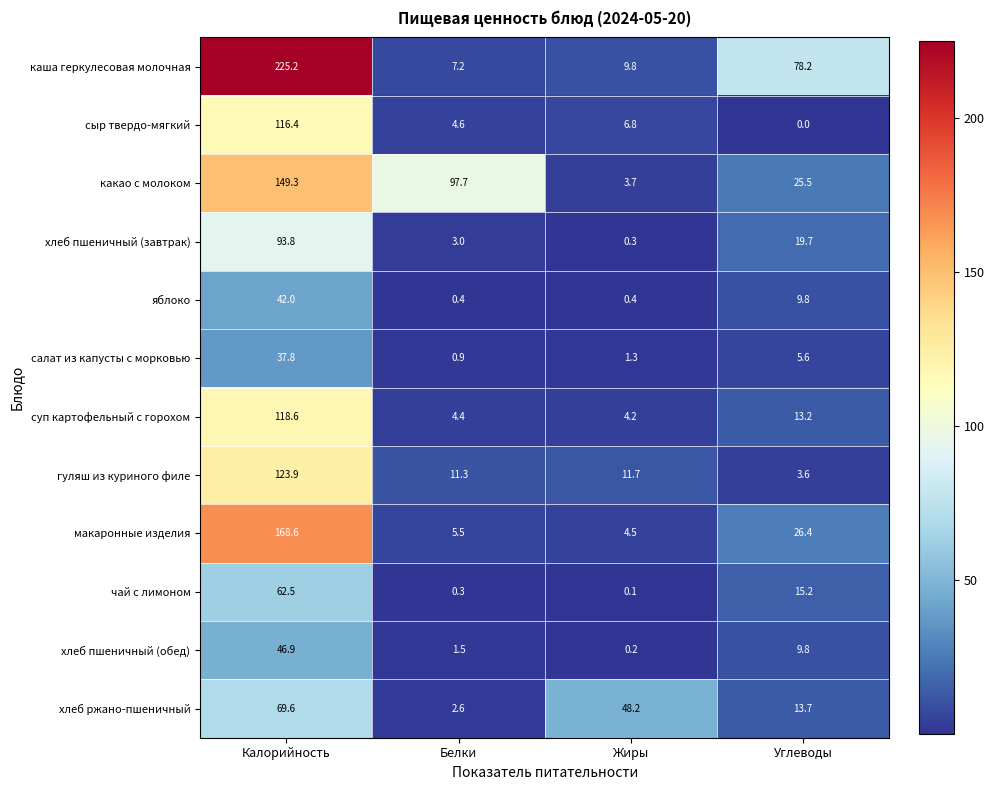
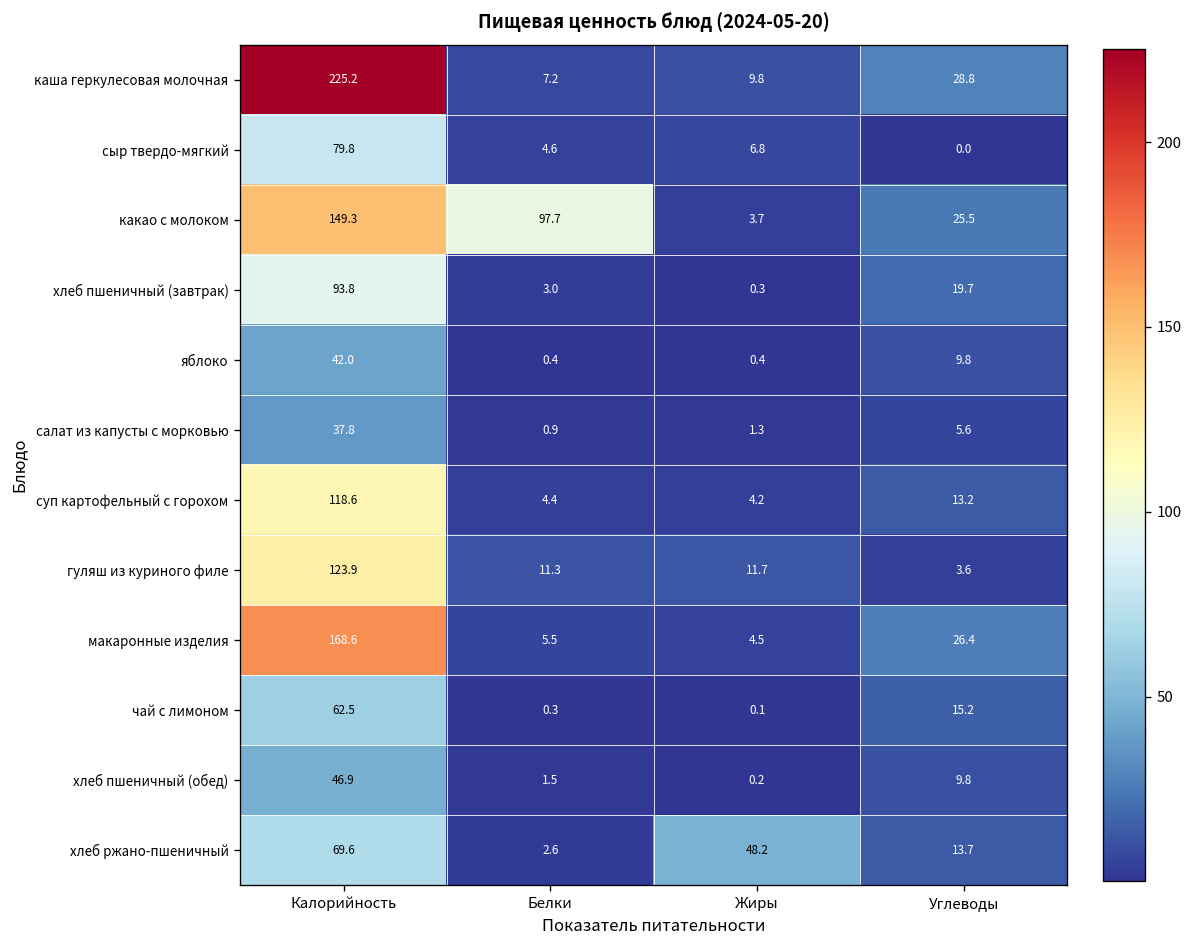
каша геркулесовая молочная, Углеводы: 78.2 -> 28.8
сыр твердо-мягкий, Калорийность: 116.4 -> 79.8
